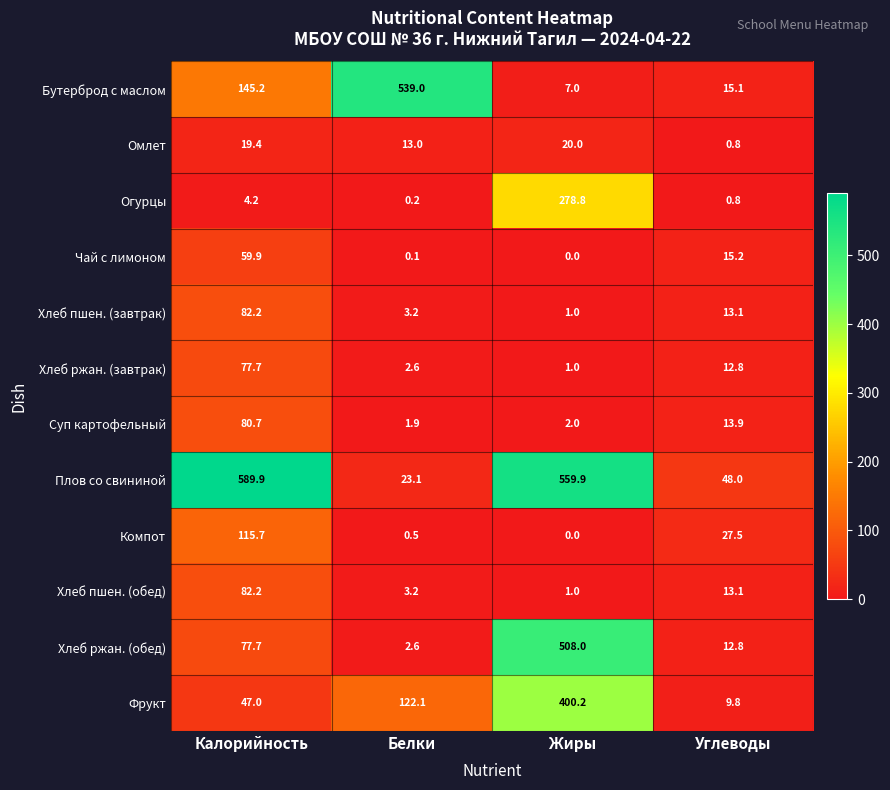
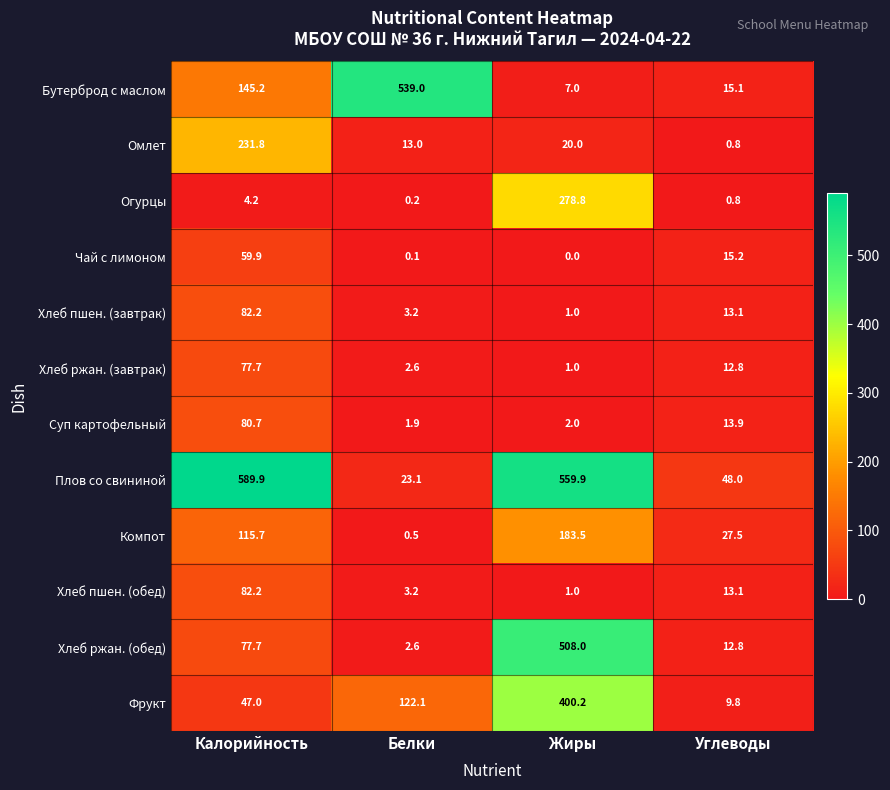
Омлет, Калорийность: 19.4 -> 231.8
Компот, Жиры: 0.0 -> 183.5
